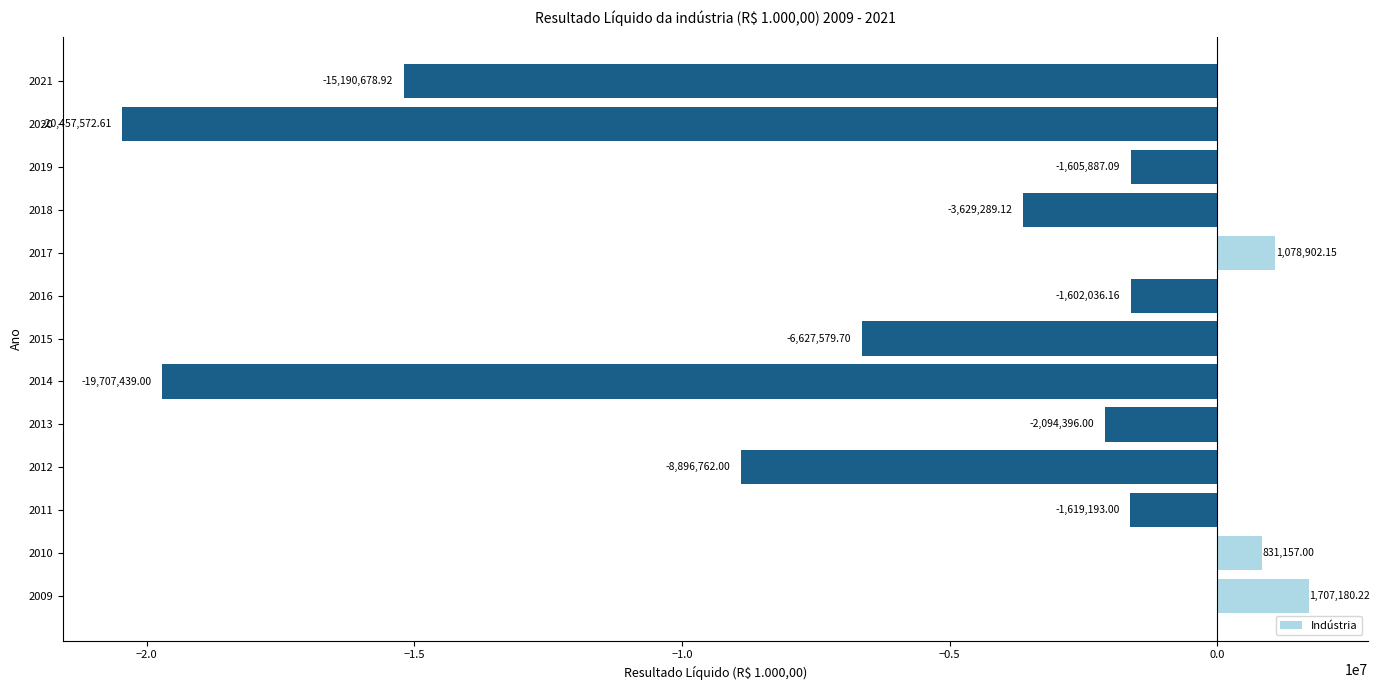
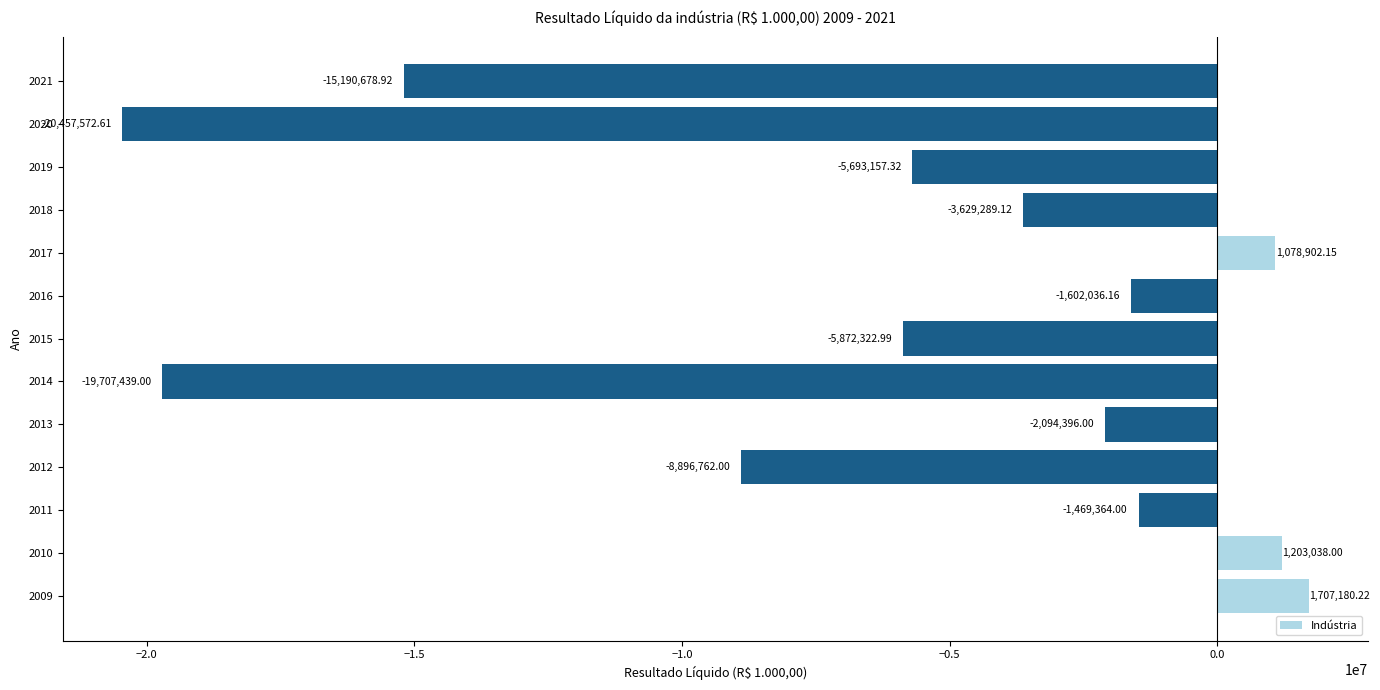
2019: -1,605,887.09 -> -5,693,157.32
2015: -6,627,579.70 -> -5,872,322.99
2011: -1,619,193.00 -> -1,469,364.00
2010: 831,157.00 -> 1,203,038.00
